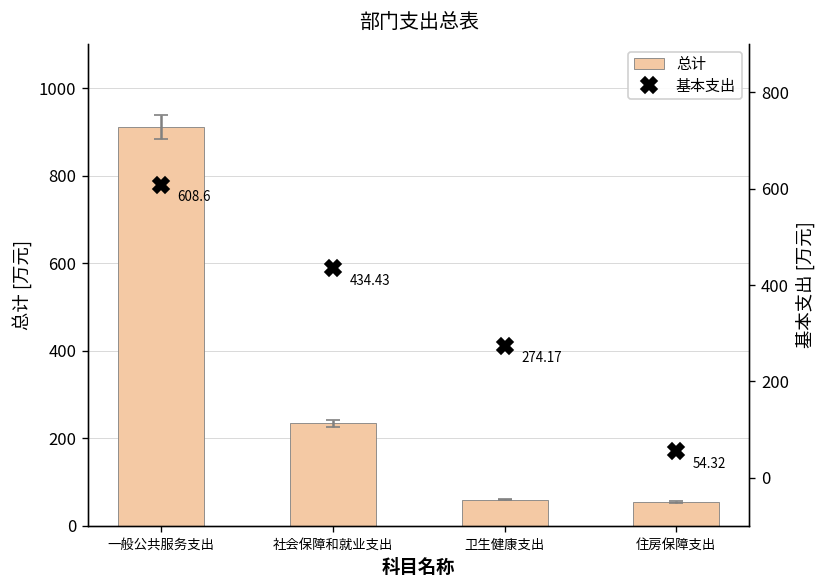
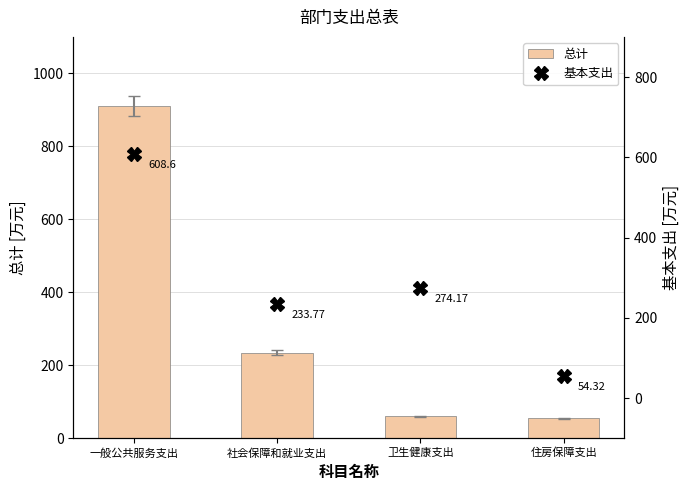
基本支出, 社会保障和就业支出: 434.43 -> 233.77
